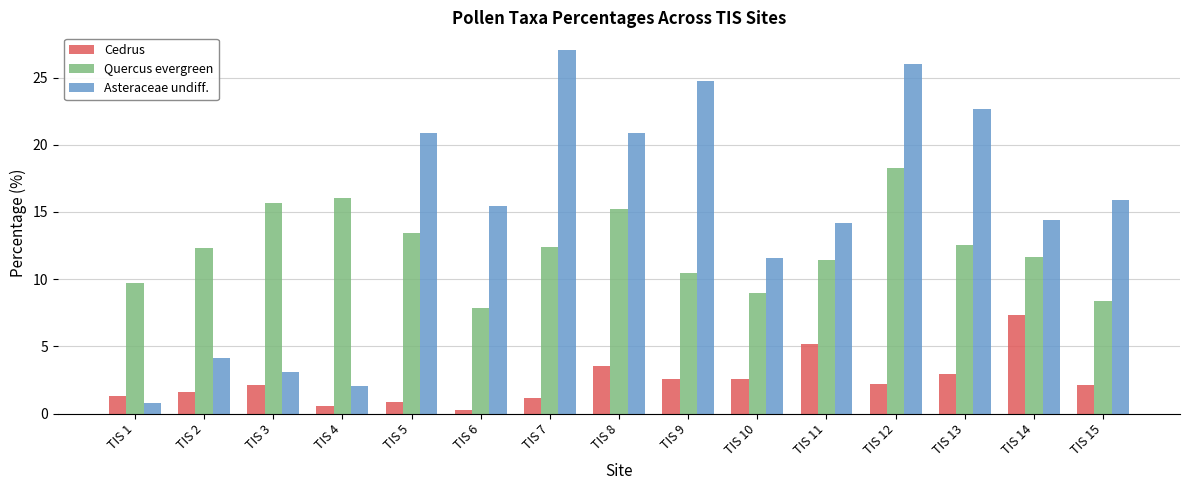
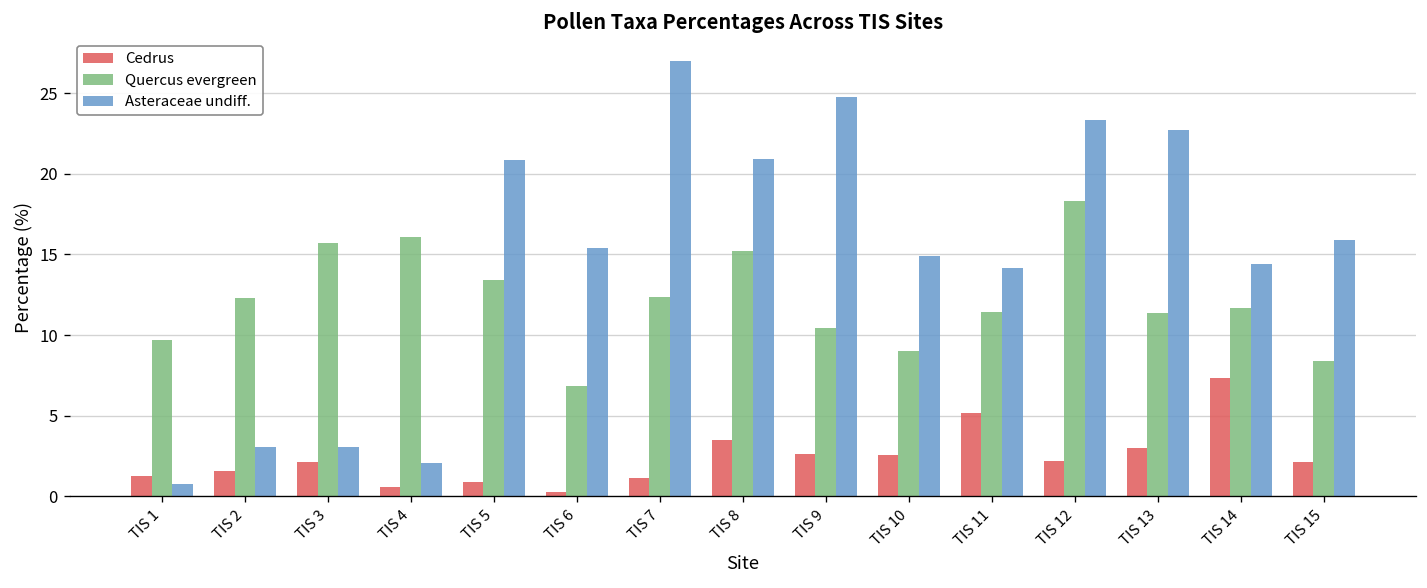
Asteraceae undiff., TIS 2: 4.1 -> 3.1
Quercus evergreen, TIS 6: 7.8 -> 6.8
Asteraceae undiff., TIS 10: 11.6 -> 14.9
Asteraceae undiff., TIS 12: 26.0 -> 23.3
Quercus evergreen, TIS 13: 12.5 -> 11.3
